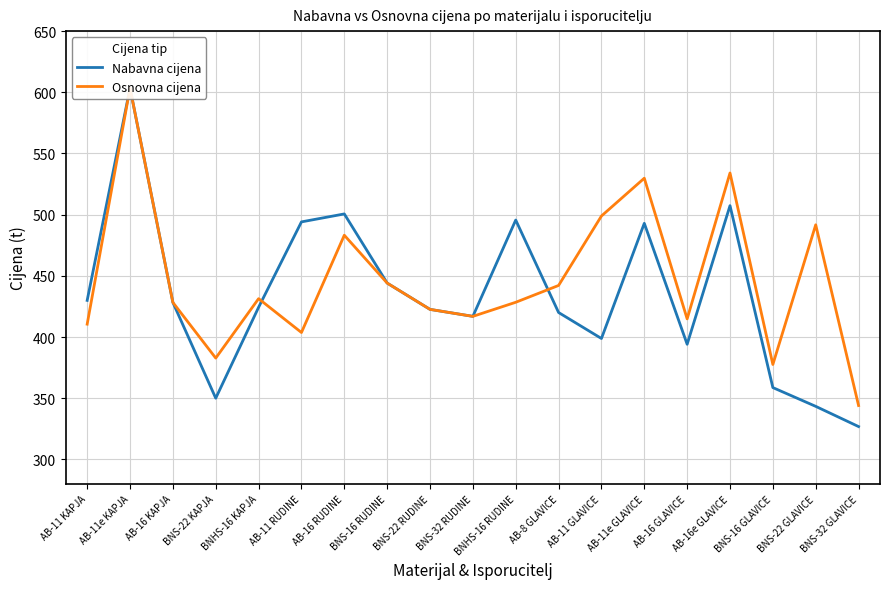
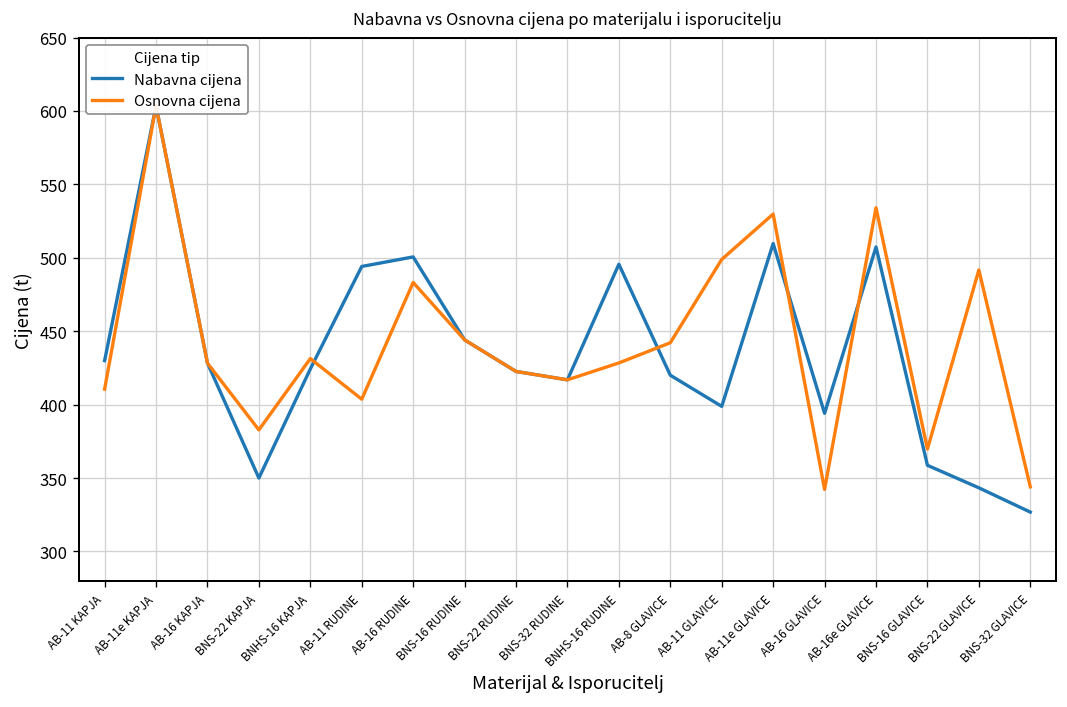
Nabavna cijena, AB-11e GLAVICE: 493 -> 510
Osnovna cijena, AB-16 GLAVICE: 415 -> 342
Osnovna cijena, BNS-16 GLAVICE: 378 -> 370
